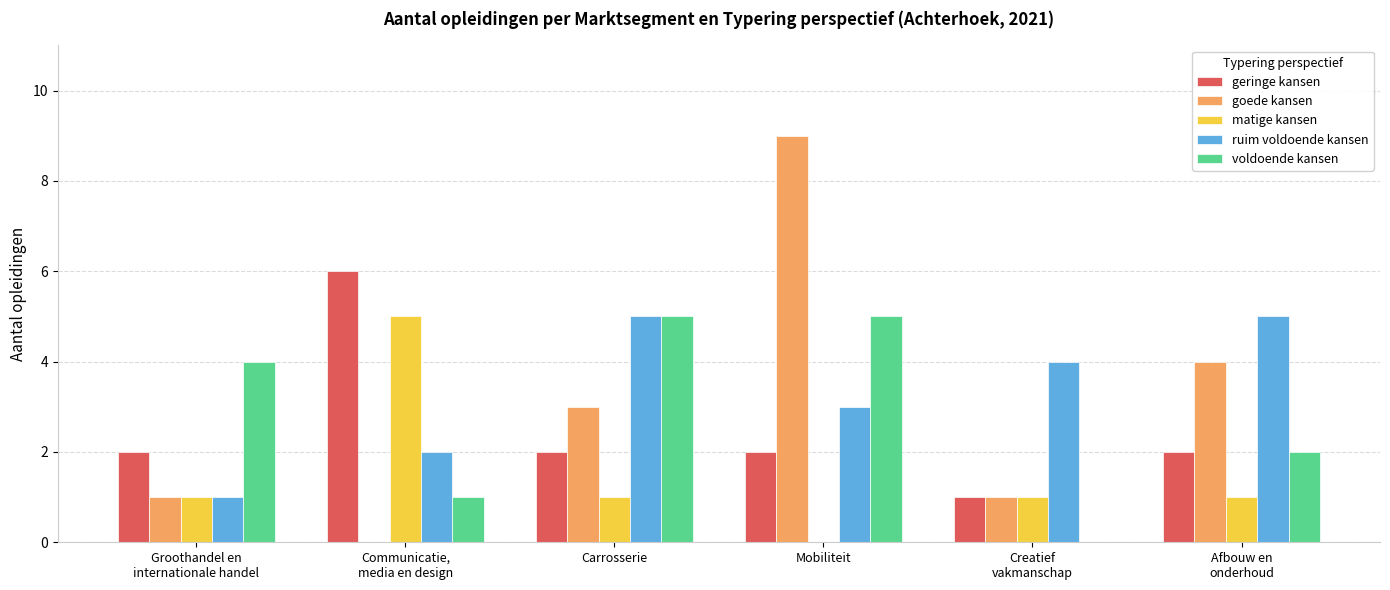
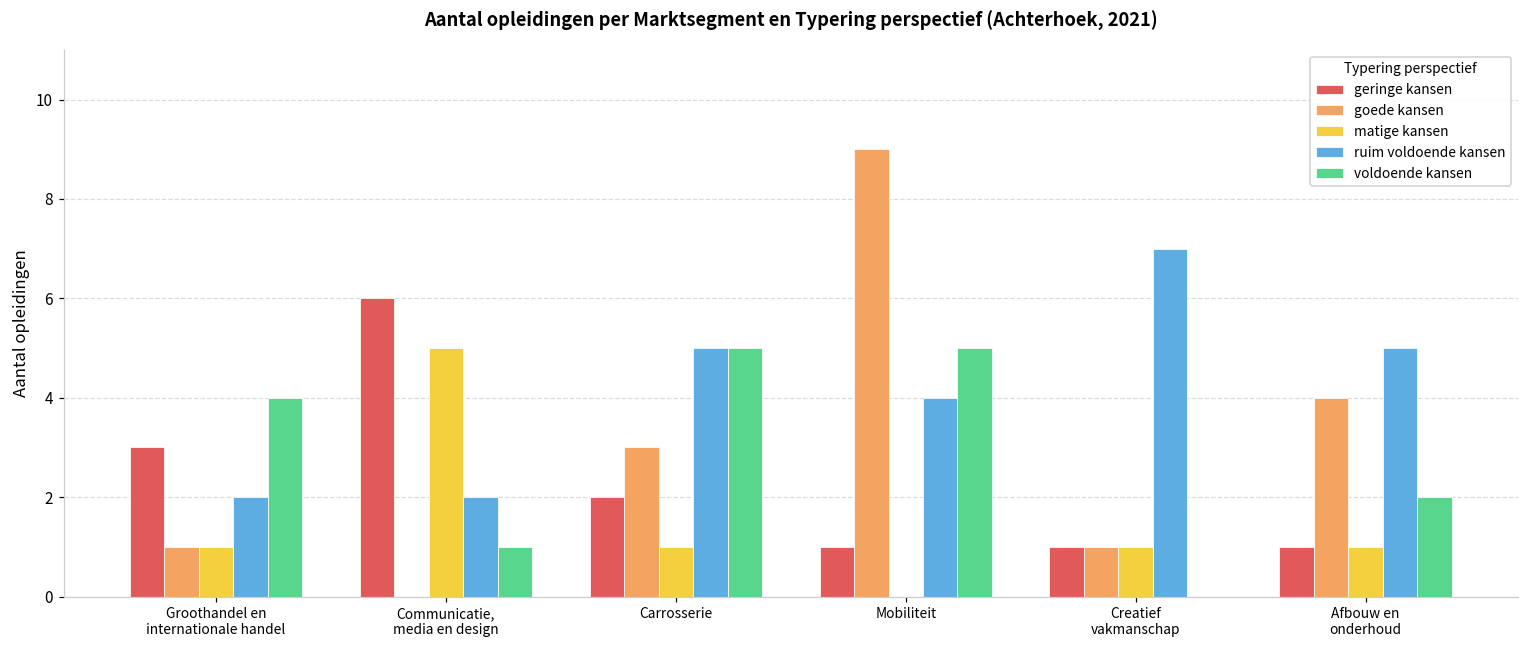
geringe kansen, Groothandel en internationale handel: 2 -> 3
ruim voldoende kansen, Groothandel en internationale handel: 1 -> 2
geringe kansen, Mobiliteit: 2 -> 1
ruim voldoende kansen, Mobiliteit: 3 -> 4
ruim voldoende kansen, Creatief vakmanschap: 4 -> 7
geringe kansen, Afbouw en onderhoud: 2 -> 1
